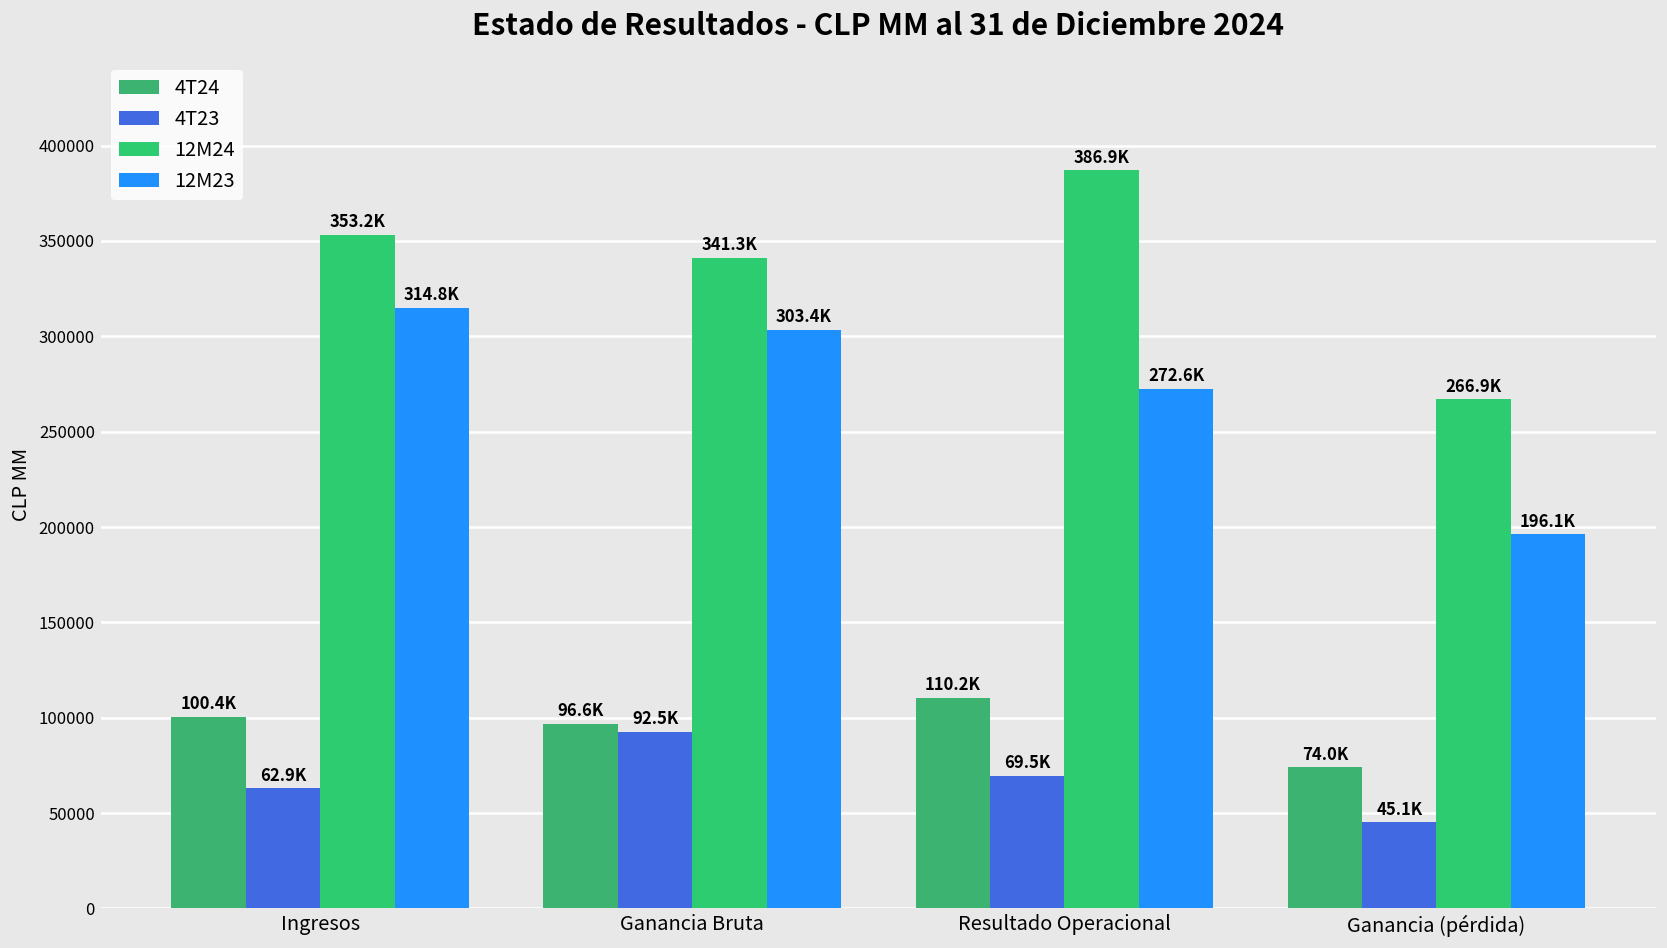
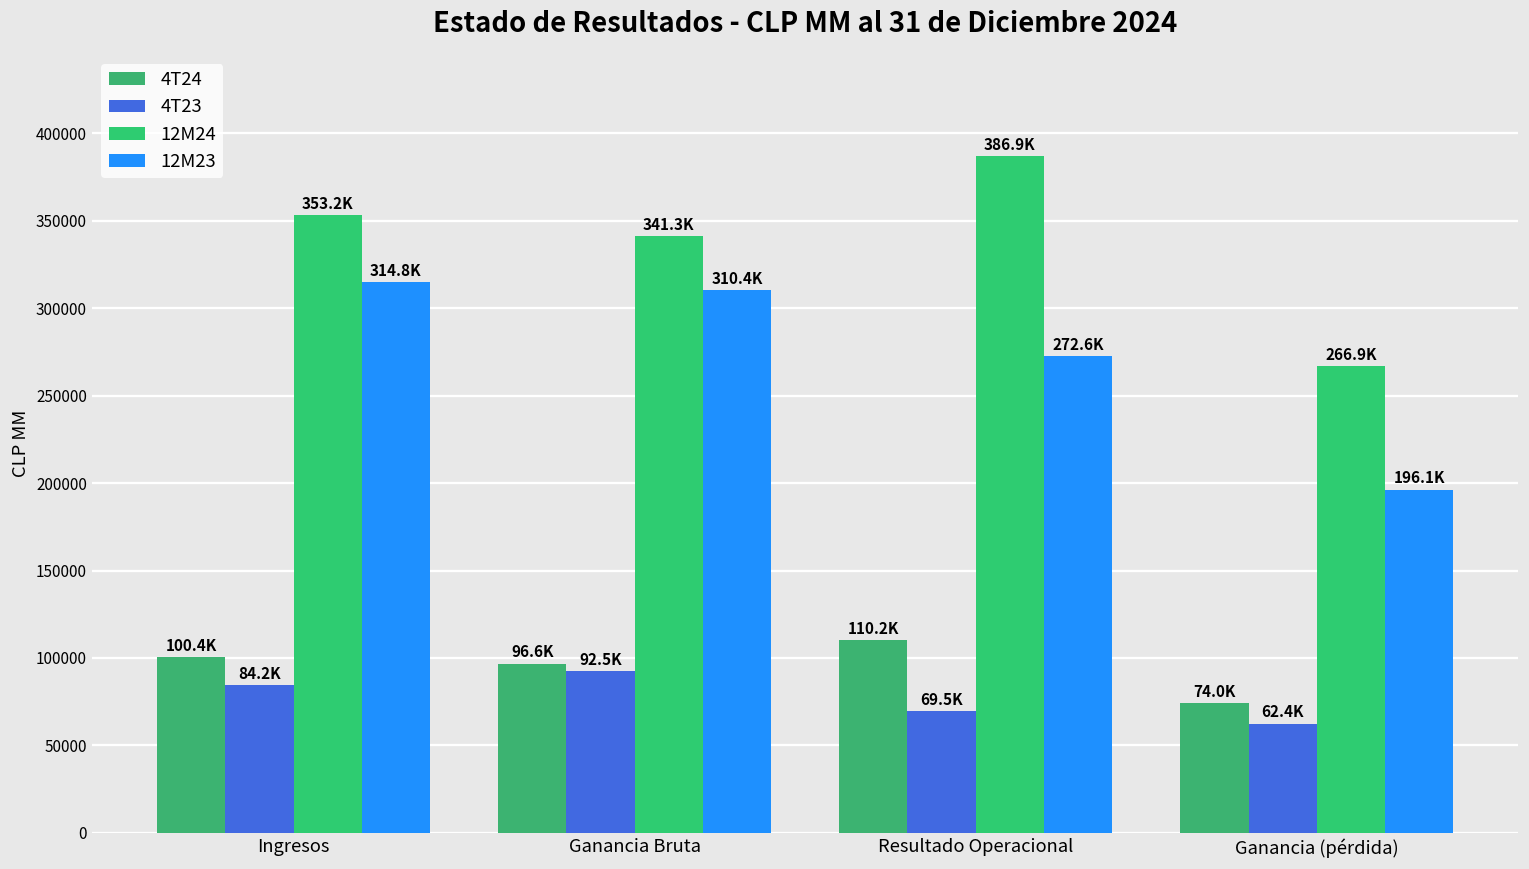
4T23, Ingresos: 62.9K -> 84.2K
12M23, Ganancia Bruta: 303.4K -> 310.4K
4T23, Ganancia (pérdida): 45.1K -> 62.4K
